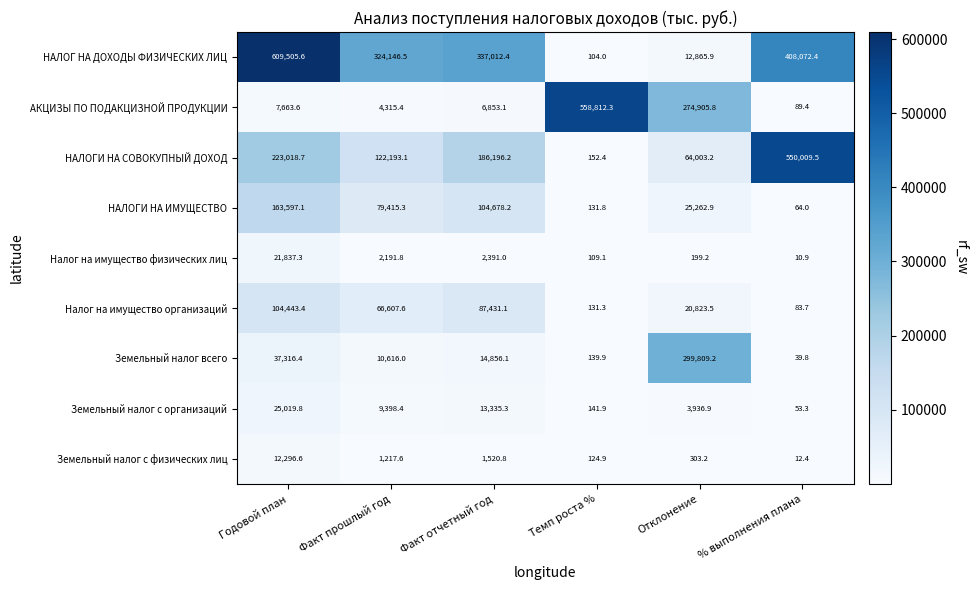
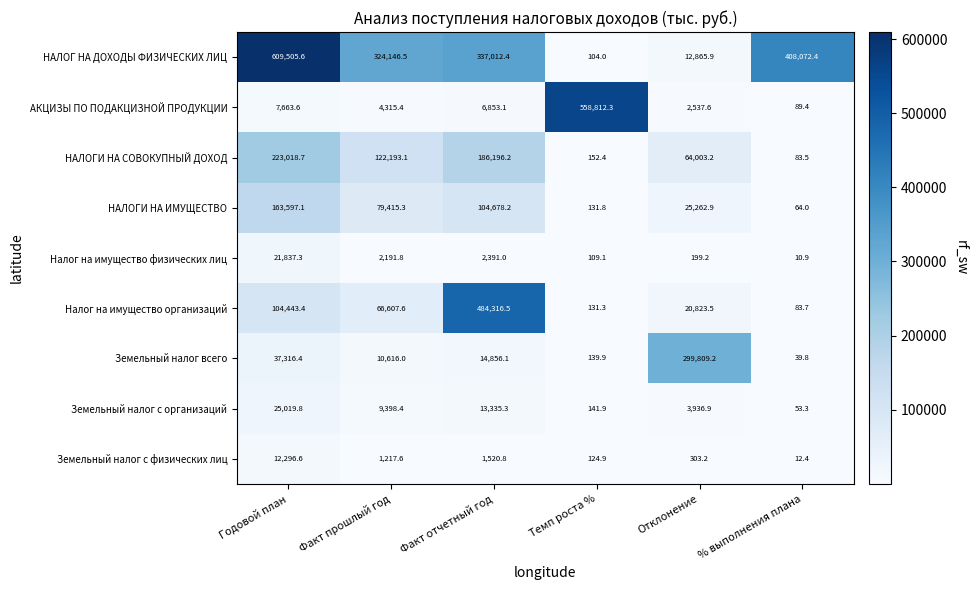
АКЦИЗЫ ПО ПОДАКЦИЗНОЙ ПРОДУКЦИИ, Отклонение: 274,905.8 -> 2,537.6
НАЛОГИ НА СОВОКУПНЫЙ ДОХОД, % выполнения плана: 550,009.5 -> 83.5
Налог на имущество организаций, Факт отчетный год: 87,431.1 -> 484,316.5
